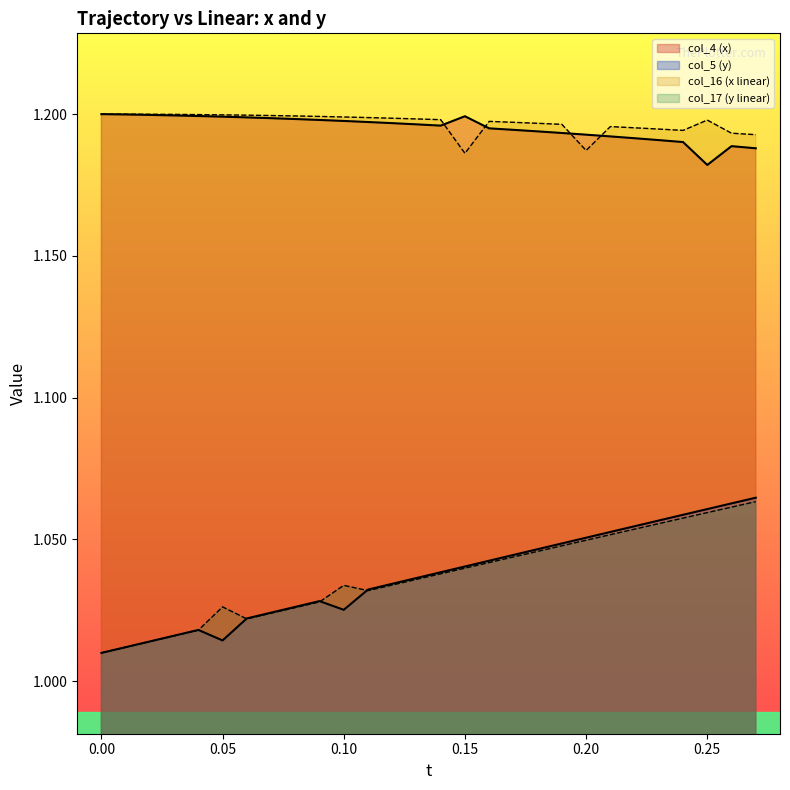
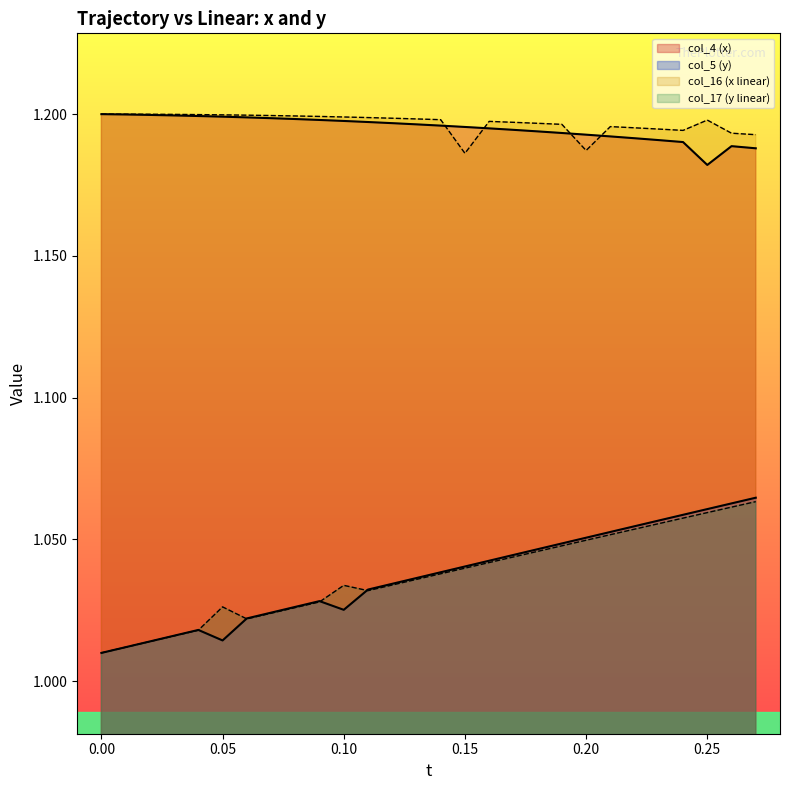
col_4 (x), 0.15: 1.199 -> 1.195
